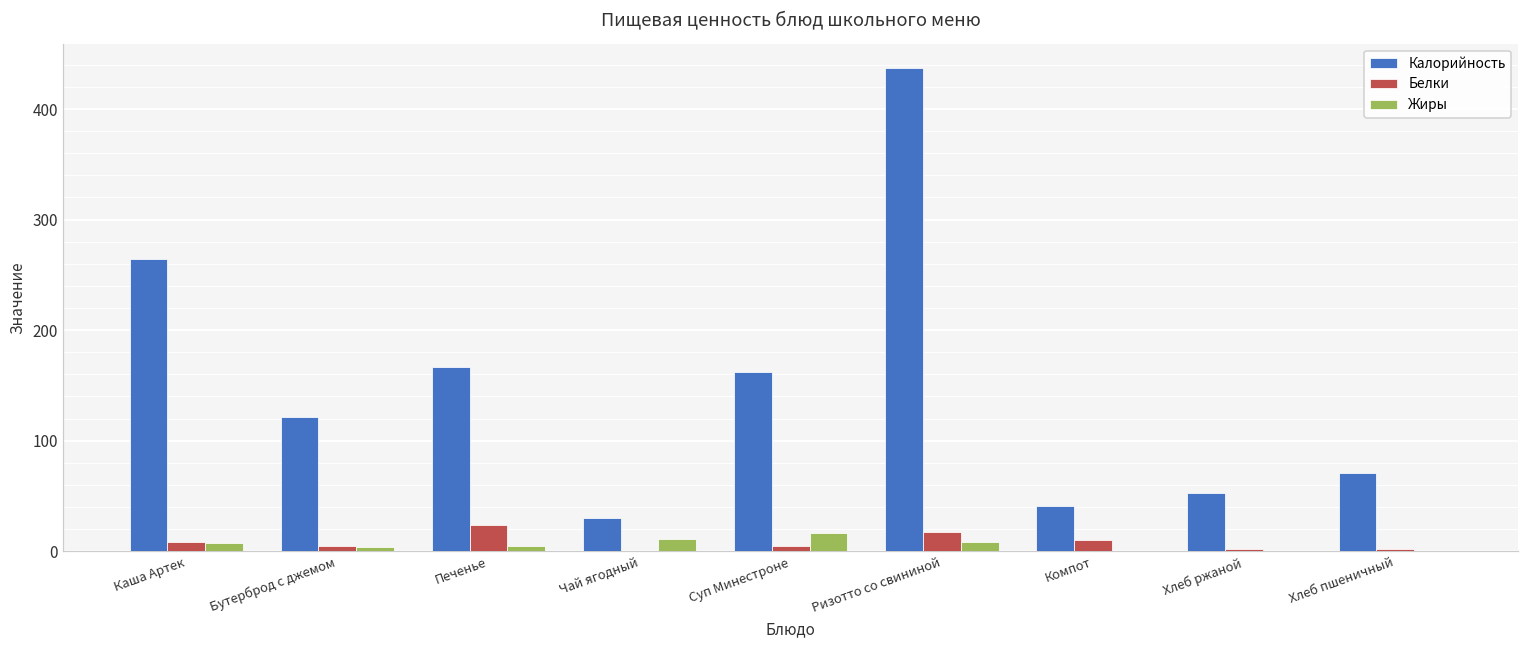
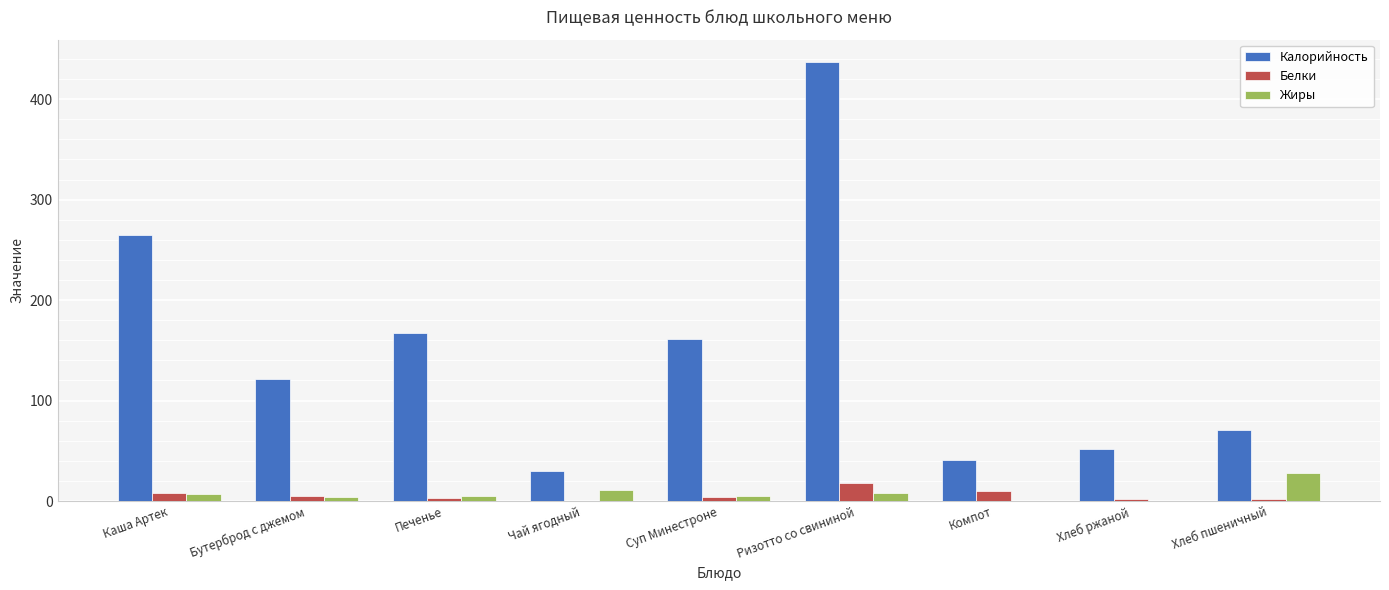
Белки, Печенье: 24 -> 3
Жиры, Суп Минестроне: 16 -> 5
Жиры, Хлеб пшеничный: 0 -> 28
